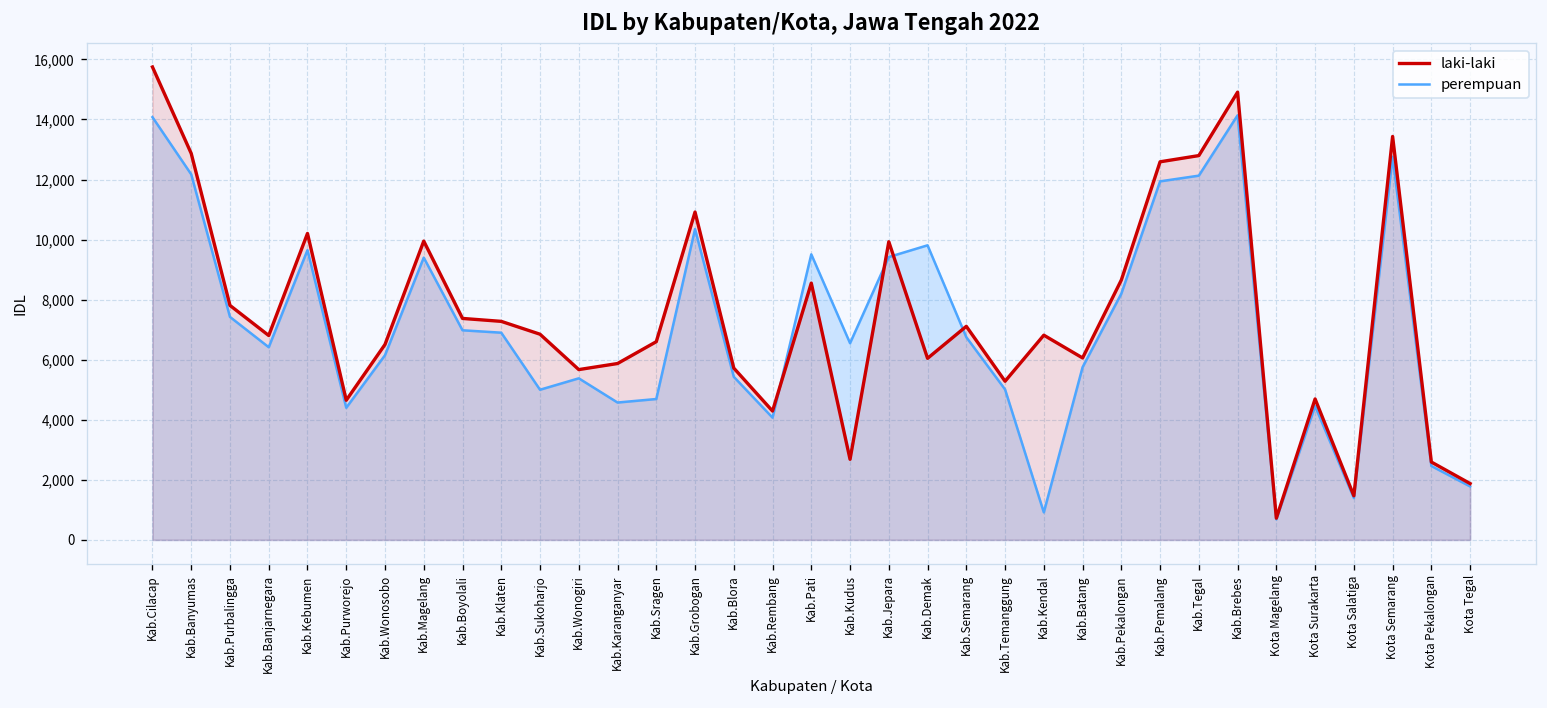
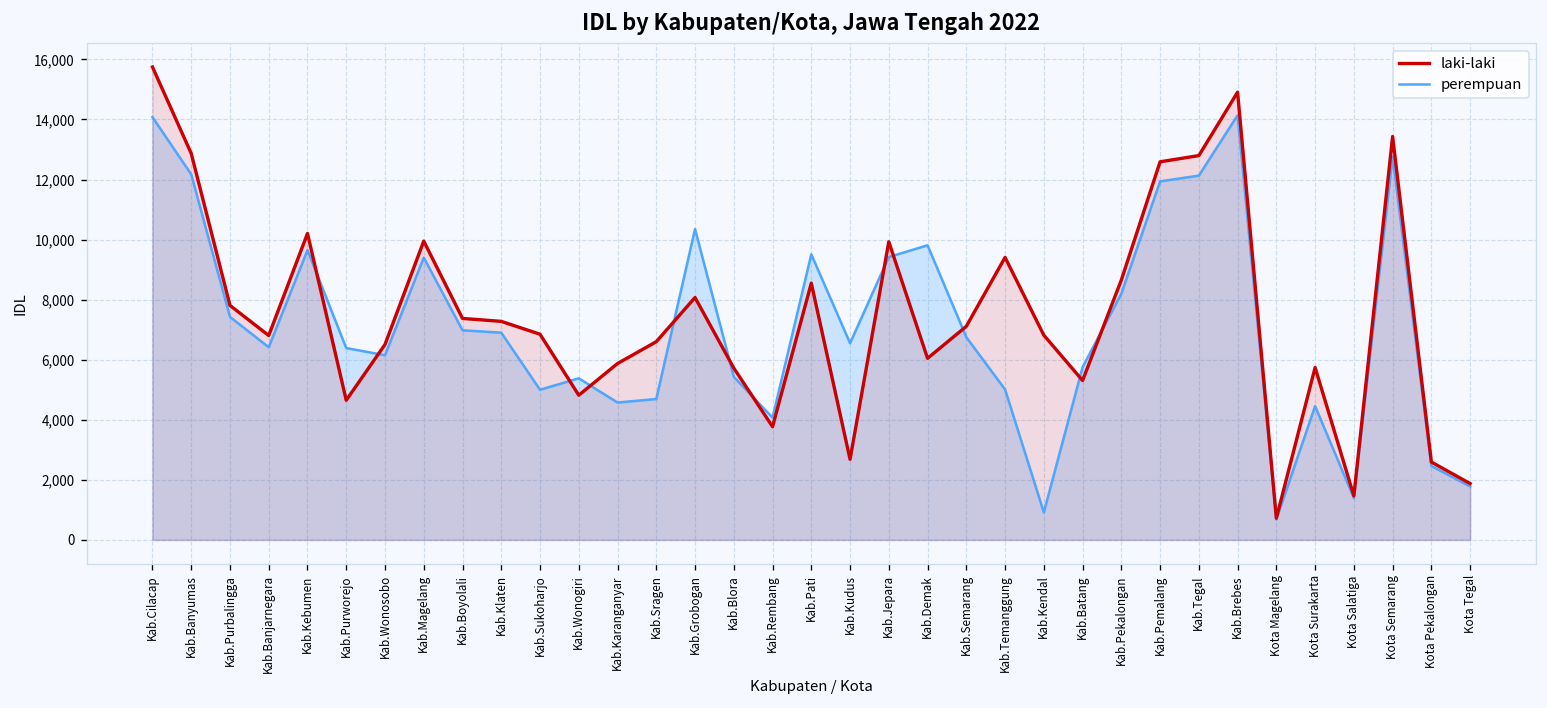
perempuan, Kab.Purworejo: 4,400 -> 6,400
laki-laki, Kab.Wonogiri: 5,700 -> 4,800
laki-laki, Kab.Grobogan: 10,900 -> 8,100
laki-laki, Kab.Rembang: 4,300 -> 3,800
laki-laki, Kab.Temanggung: 5,300 -> 9,400
laki-laki, Kab.Batang: 6,100 -> 5,300
laki-laki, Kota Surakarta: 4,700 -> 5,700
